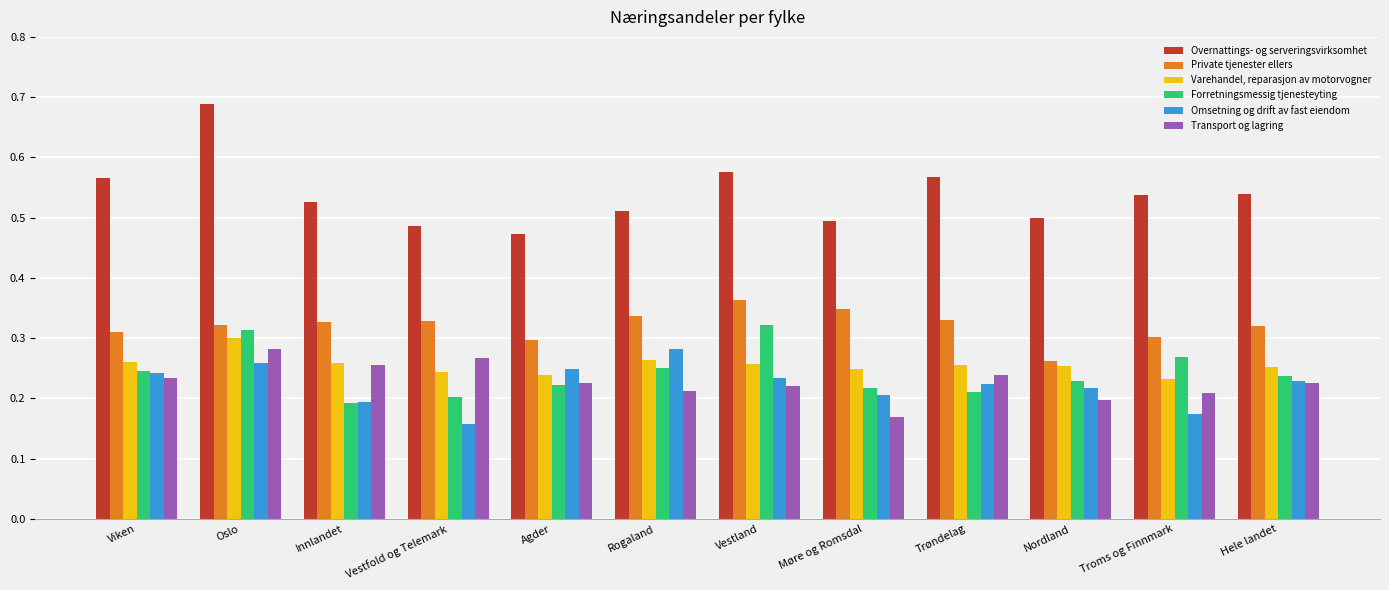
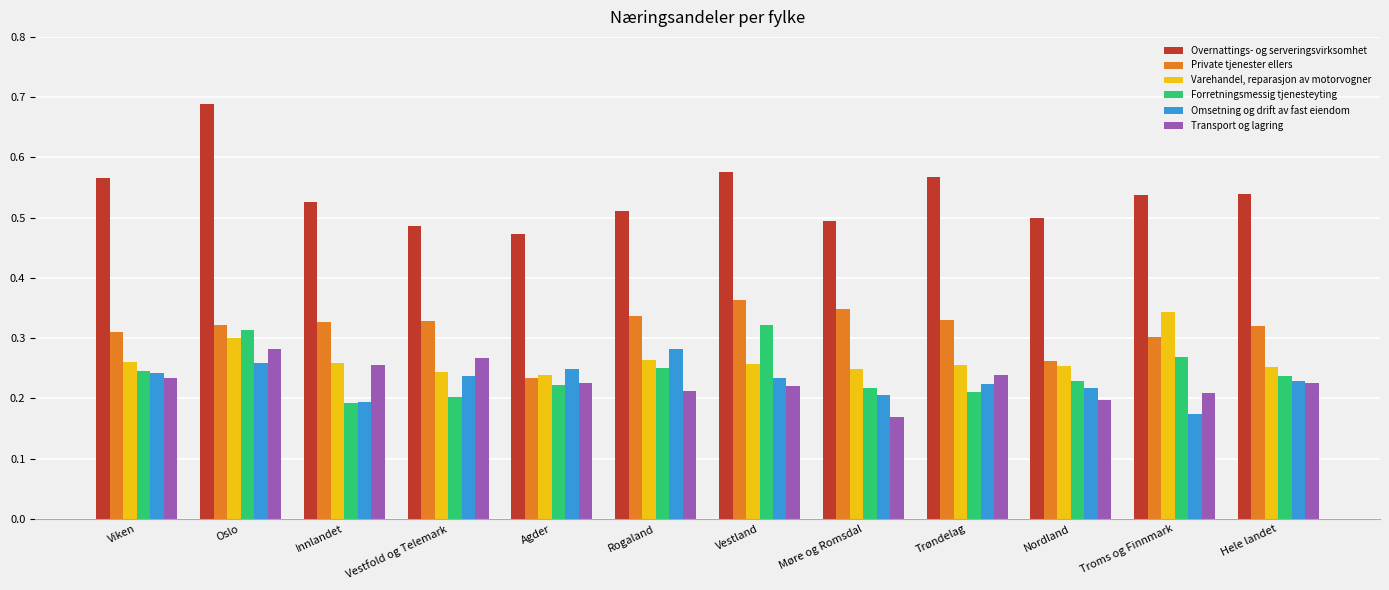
Omsetning og drift av fast eiendom, Vestfold og Telemark: 0.16 -> 0.24
Private tjenester ellers, Agder: 0.30 -> 0.23
Varehandel, reparasjon av motorvogner, Troms og Finnmark: 0.23 -> 0.34
